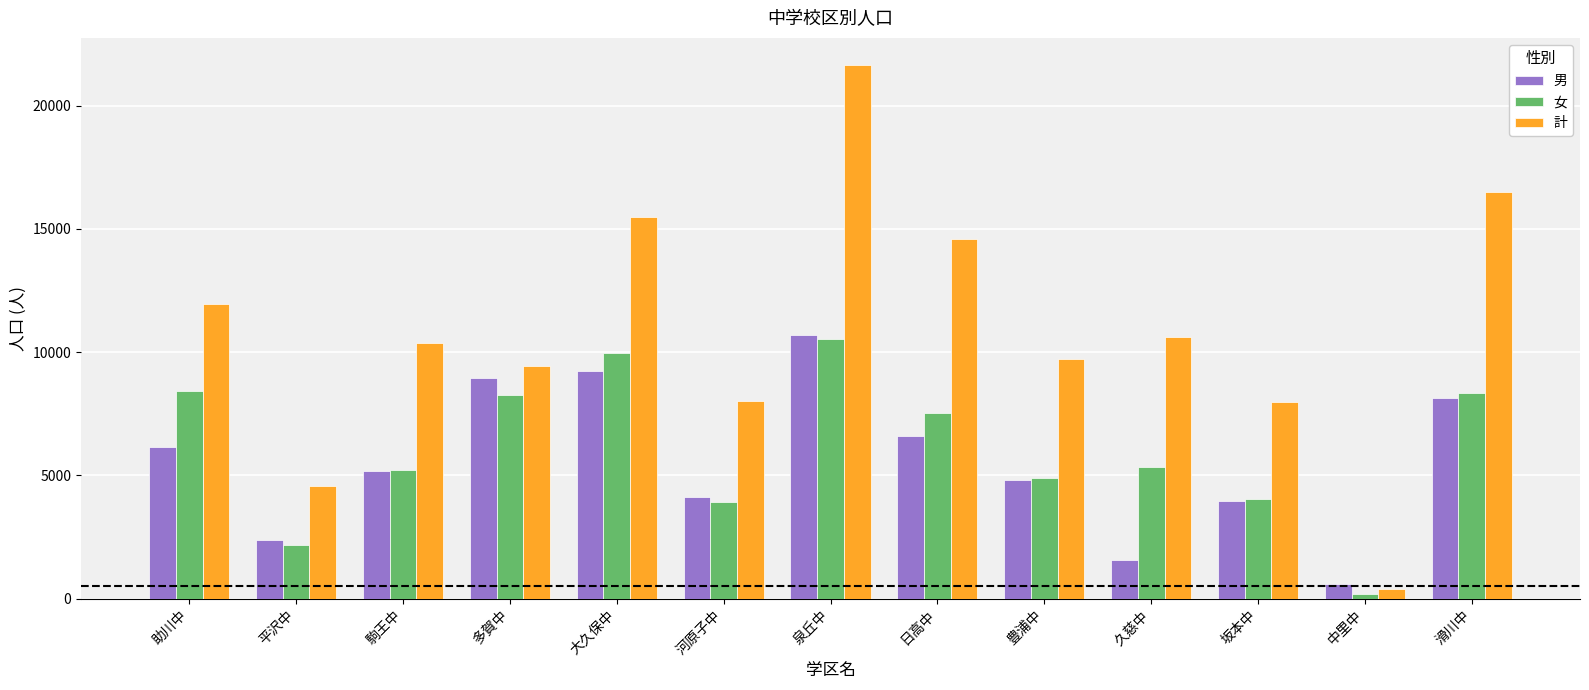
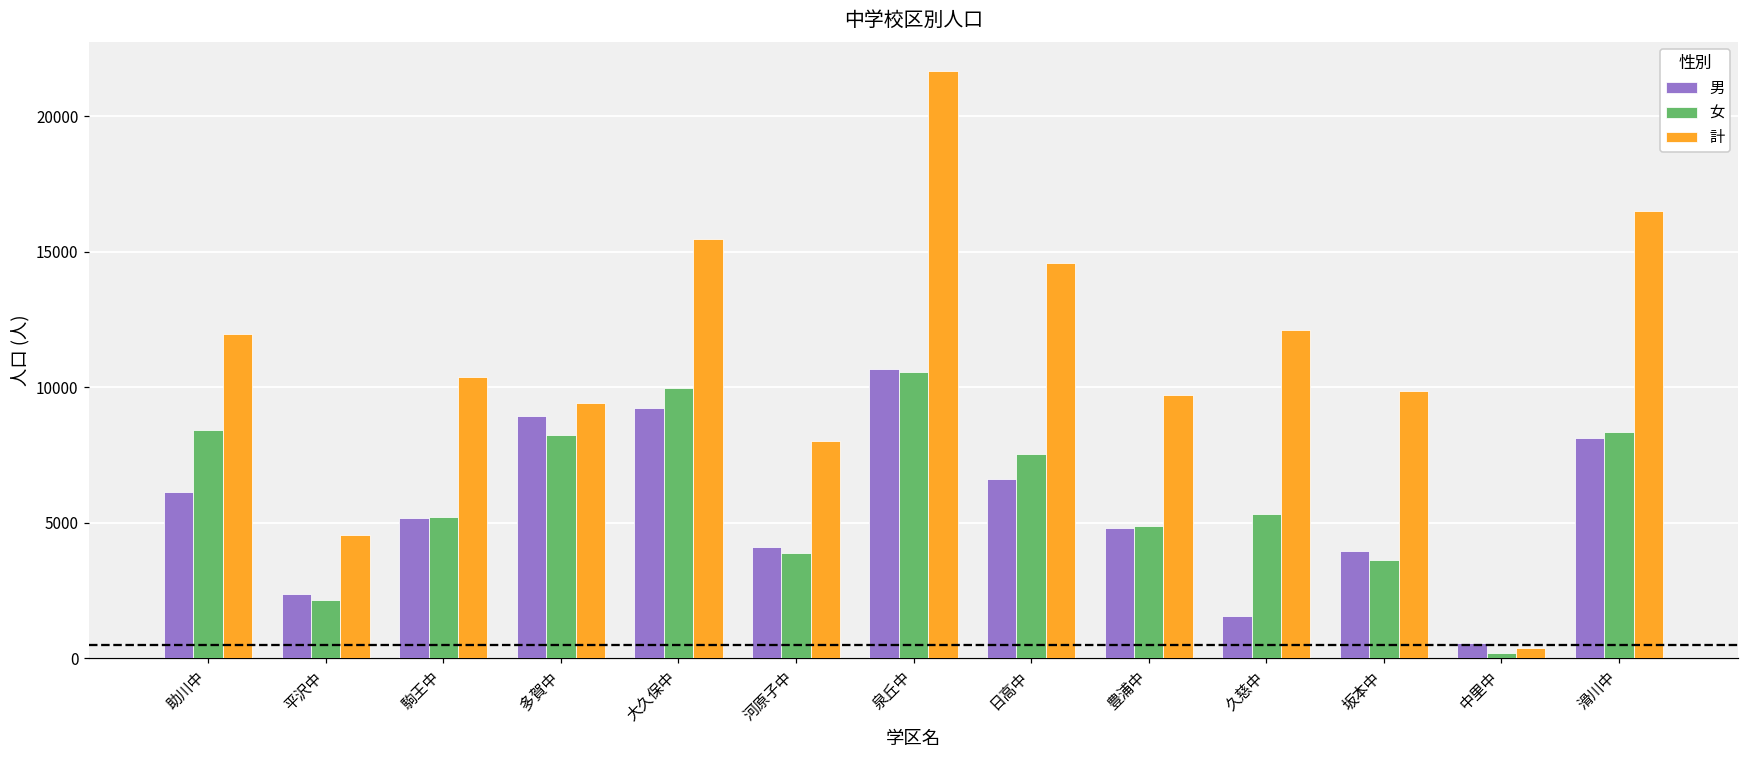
計, 久慈中: 10600 -> 12100
女, 坂本中: 4100 -> 3600
計, 坂本中: 8000 -> 9800
